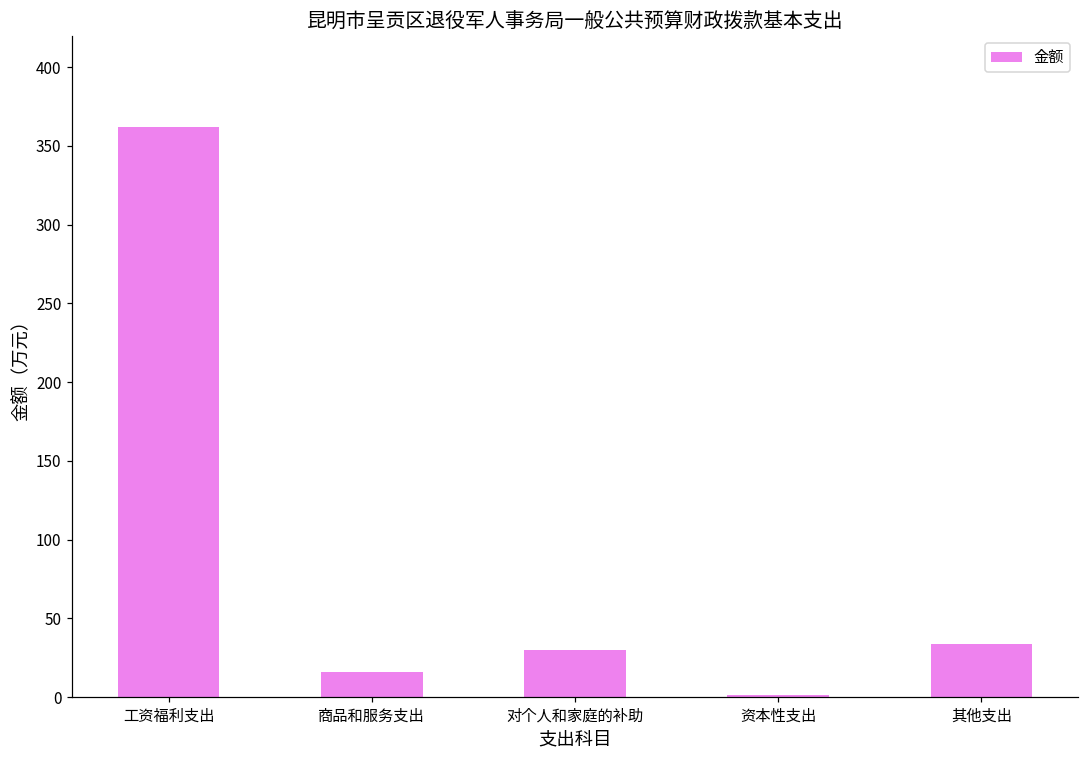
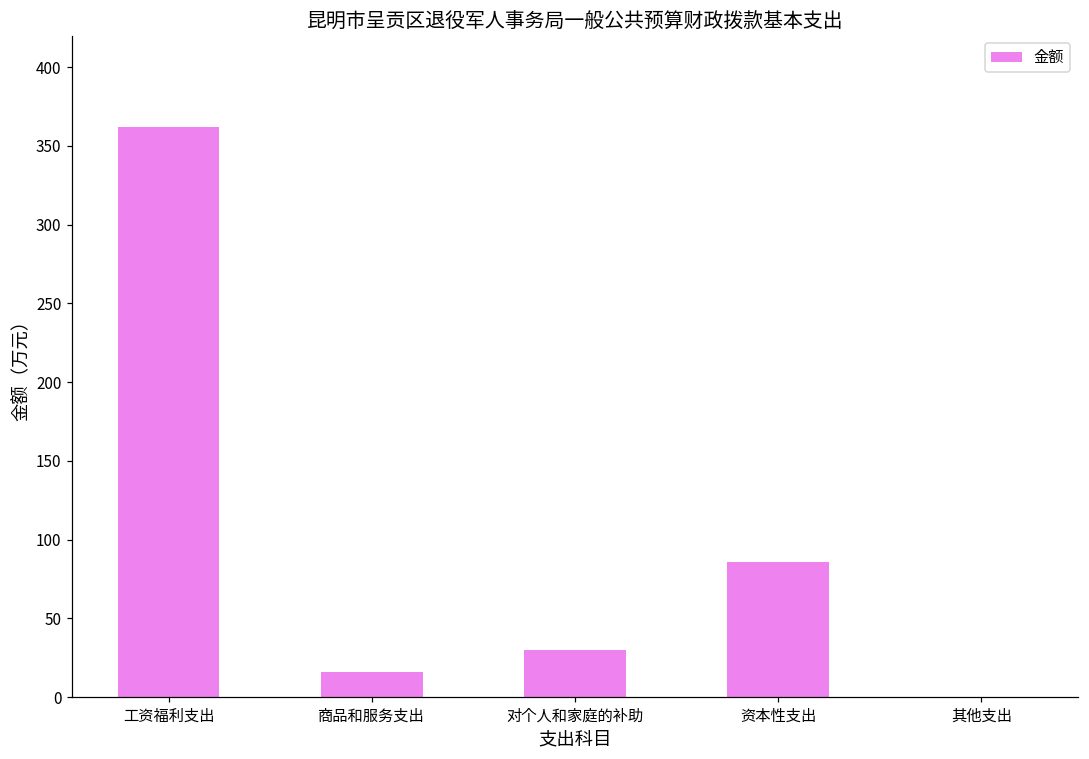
资本性支出: 1 -> 86
其他支出: 34 -> 0
